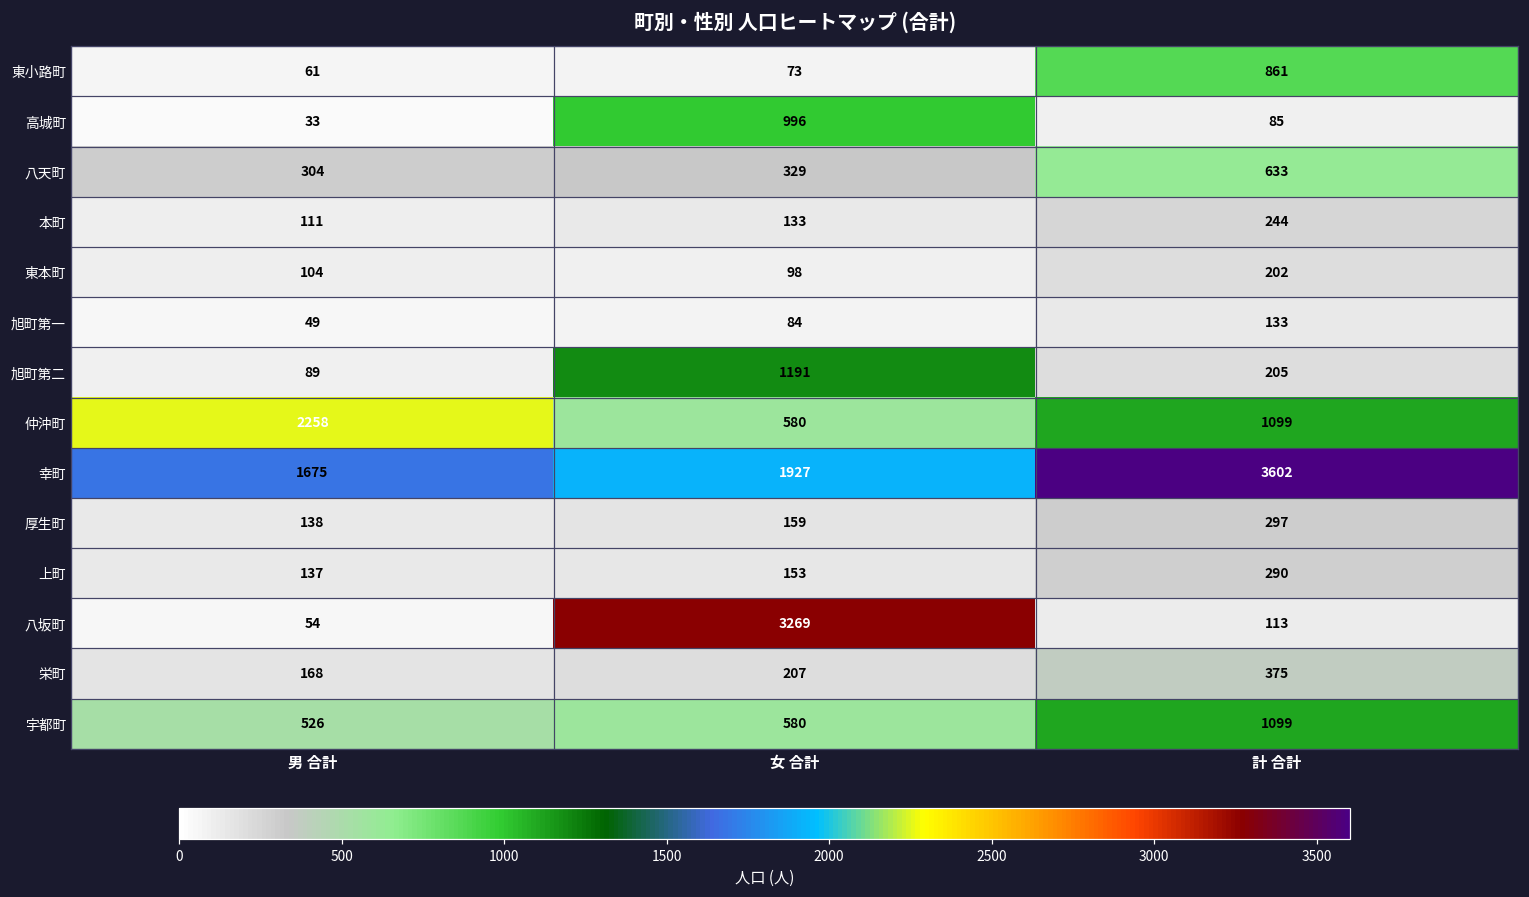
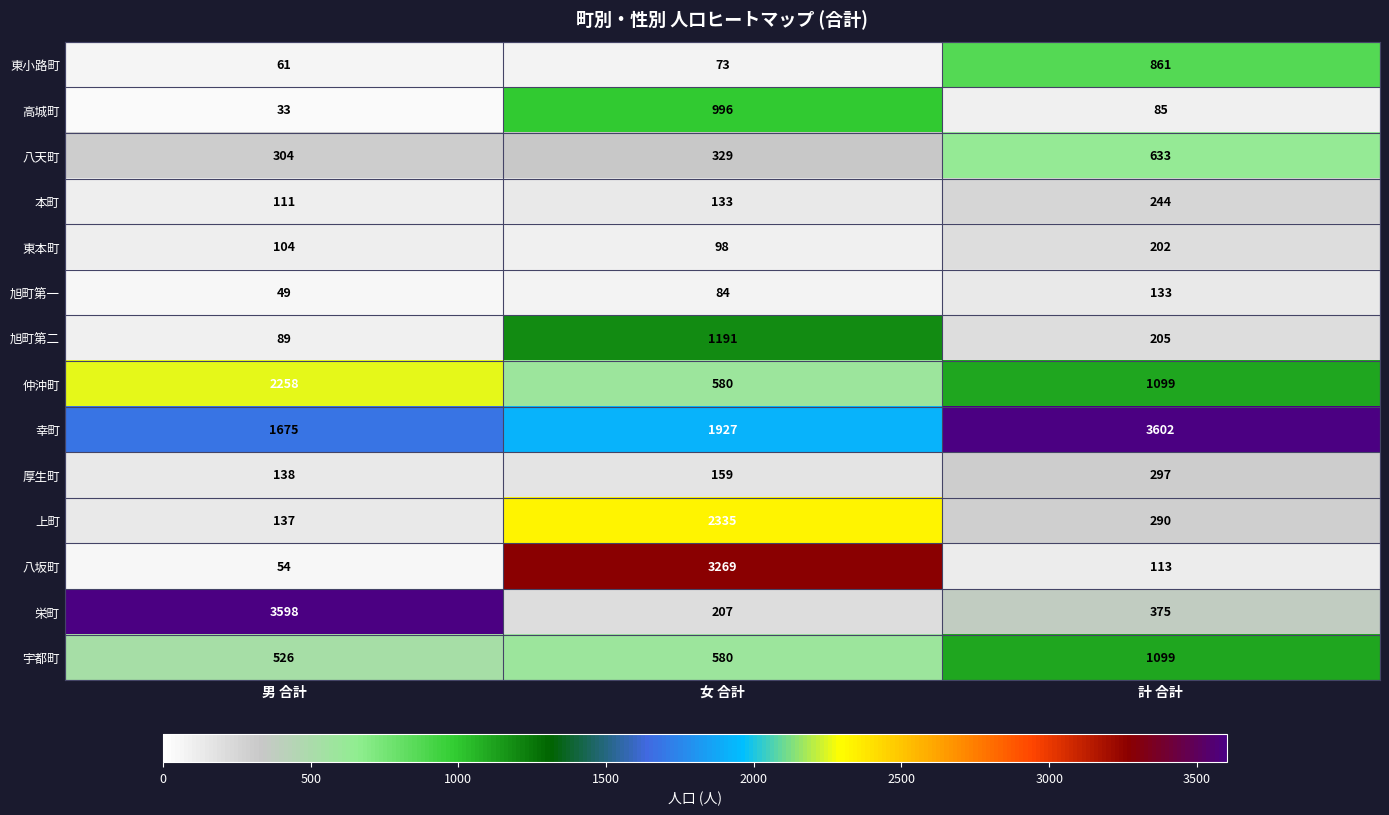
上町, 女 合計: 153 -> 2335
栄町, 男 合計: 168 -> 3598
